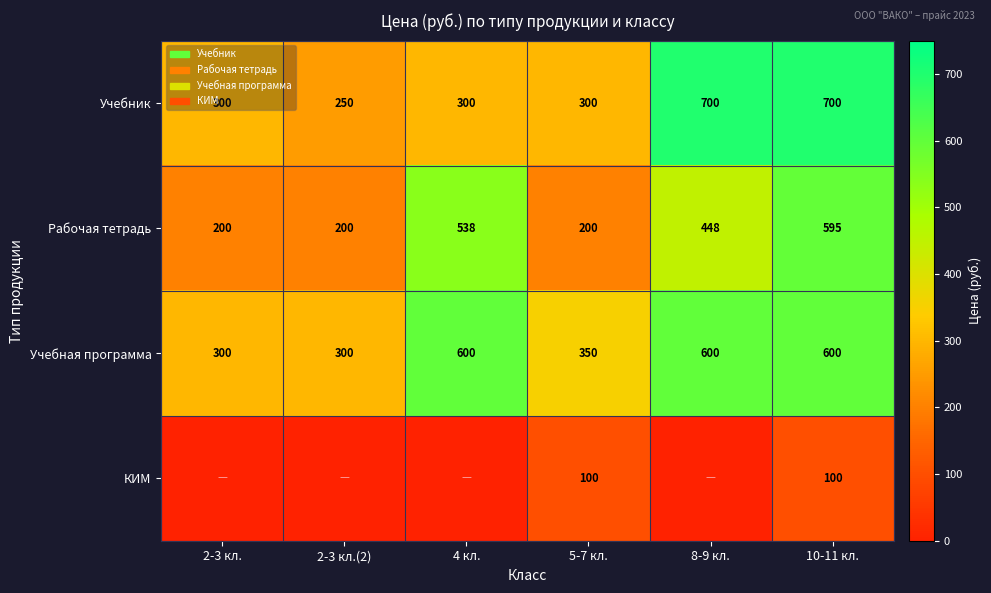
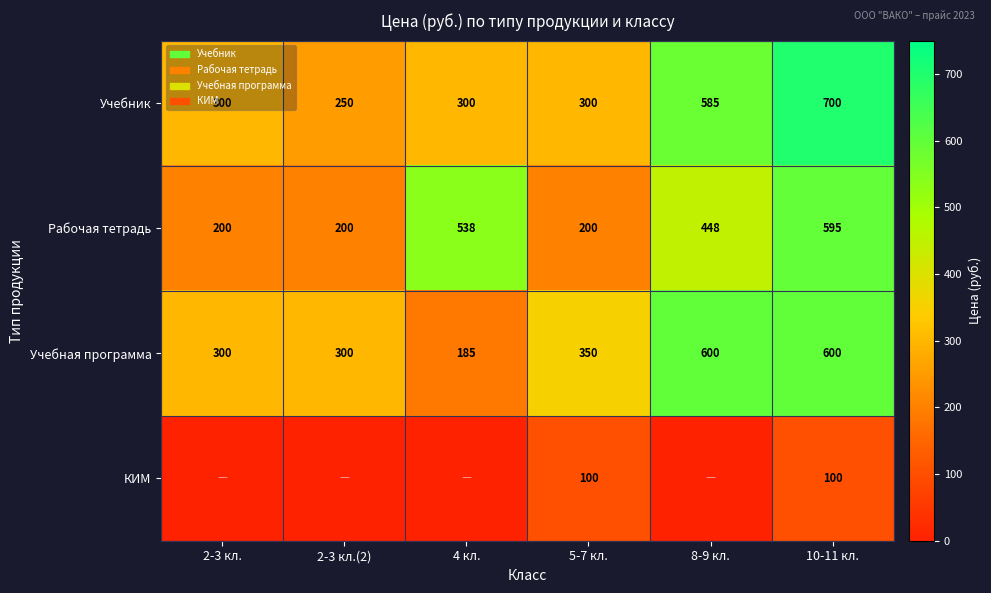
Учебник, 8-9 кл.: 700 -> 585
Учебная программа, 4 кл.: 600 -> 185
